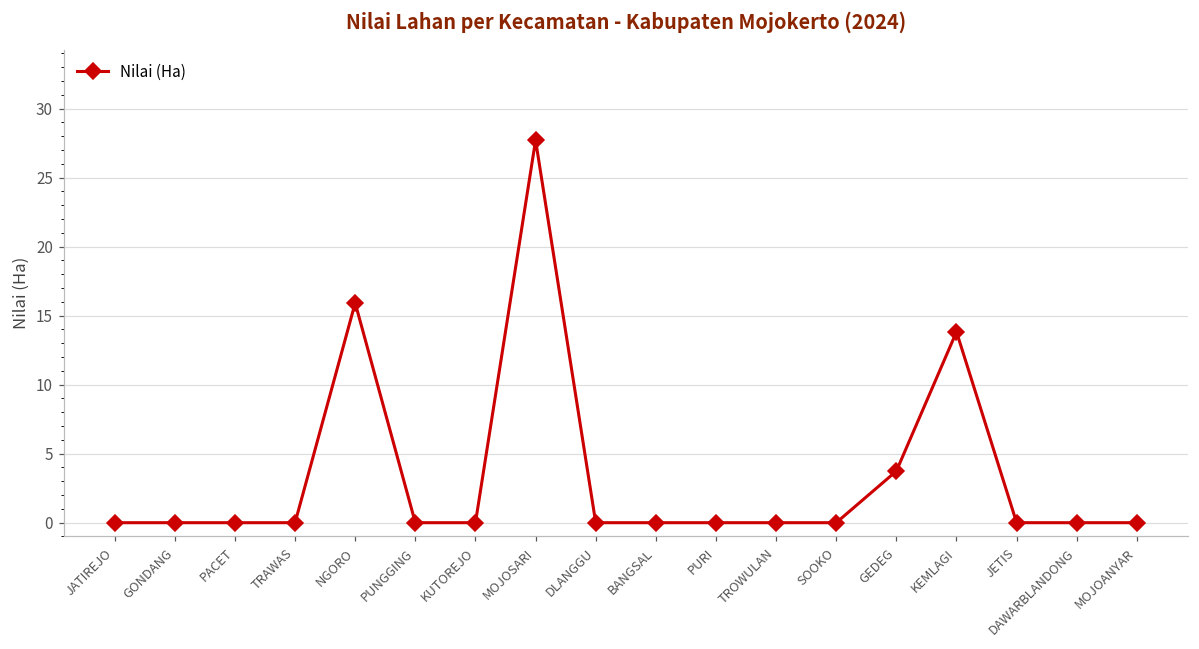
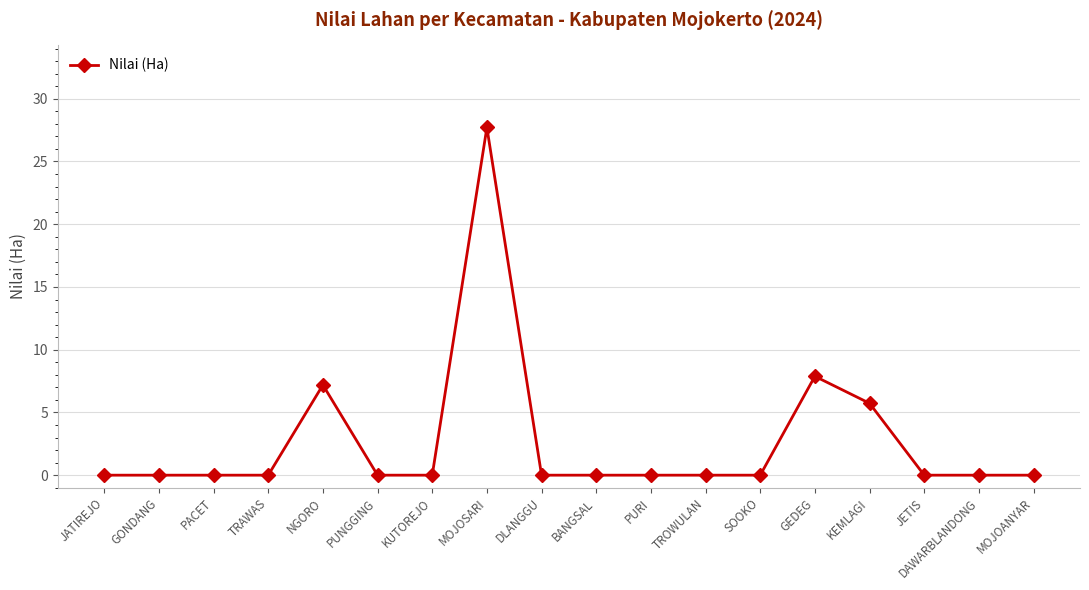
NGORO: 15.9 -> 7.2
GEDEG: 3.7 -> 7.9
KEMLAGI: 13.8 -> 5.7
